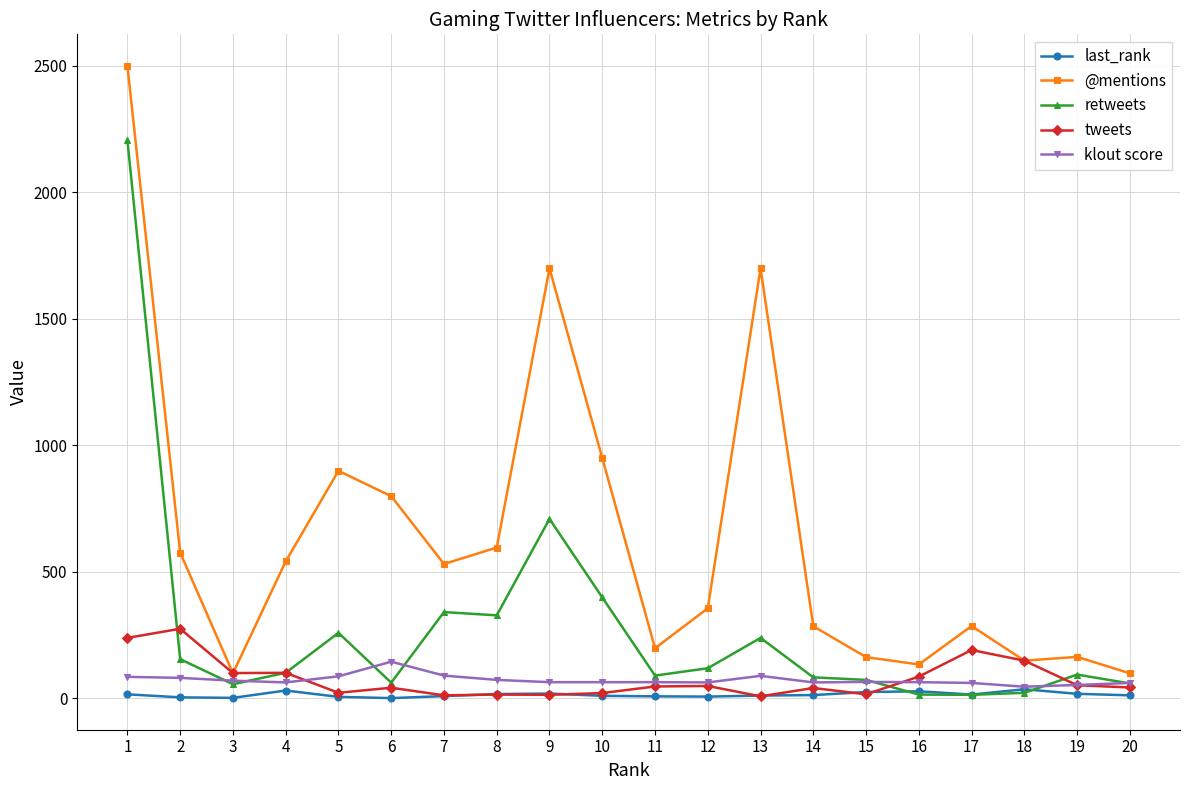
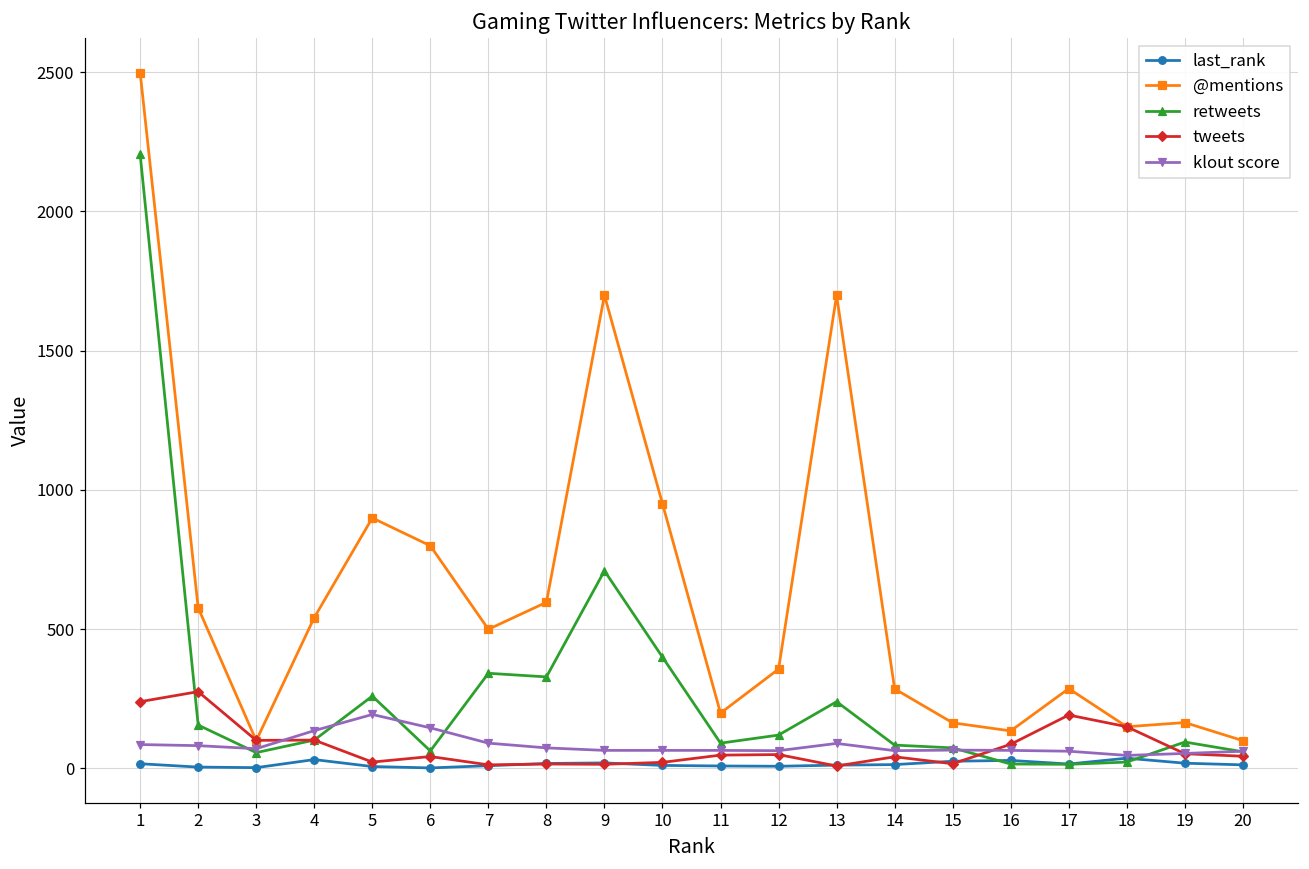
klout score, 4: 60 -> 140
klout score, 5: 90 -> 190
@mentions, 7: 530 -> 500
